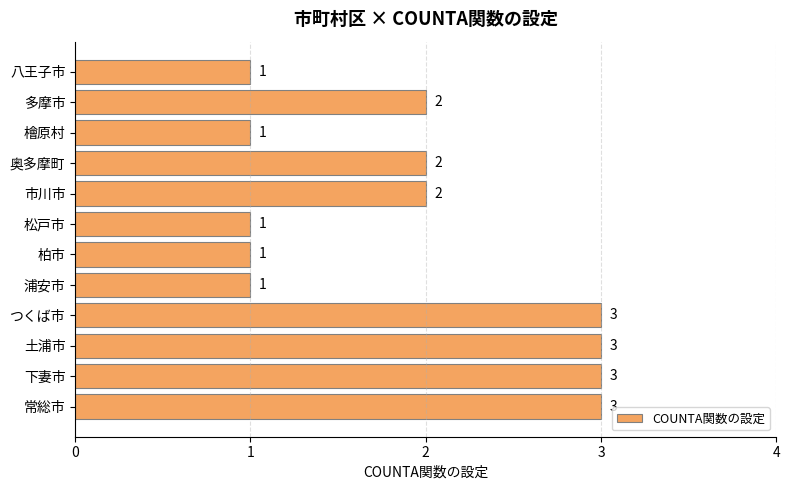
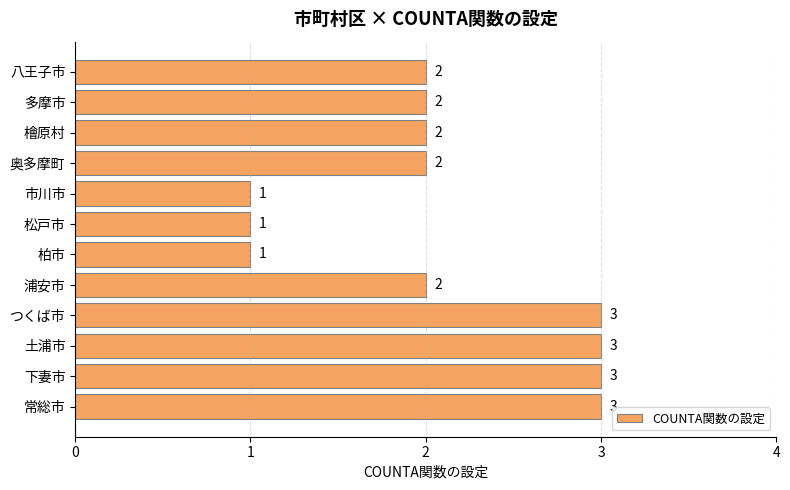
八王子市: 1 -> 2
檜原村: 1 -> 2
市川市: 2 -> 1
浦安市: 1 -> 2
